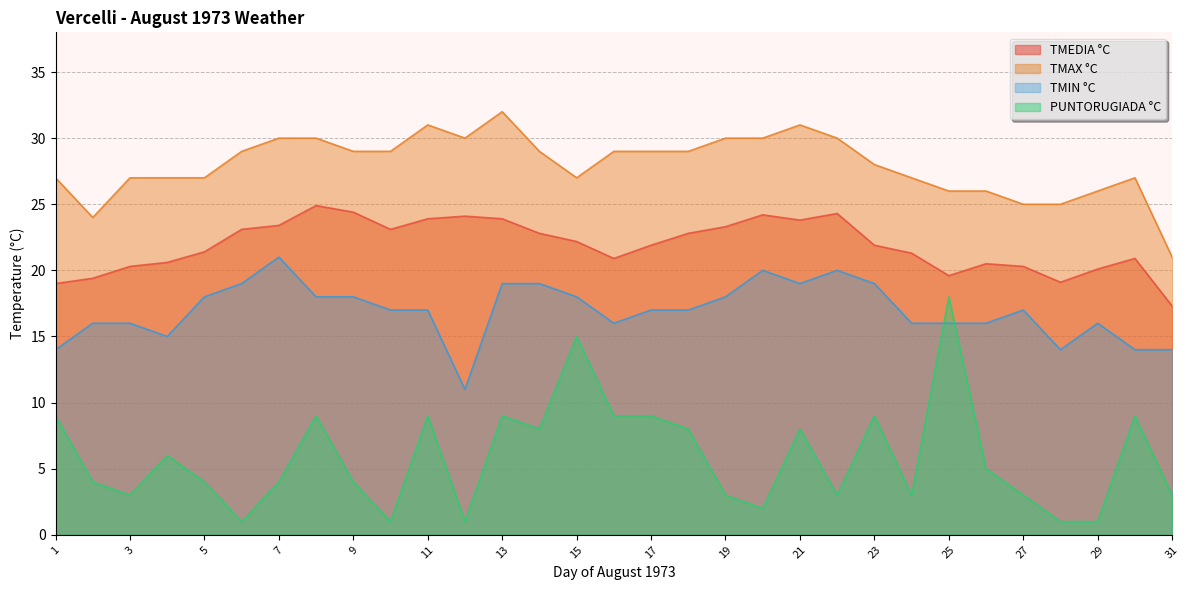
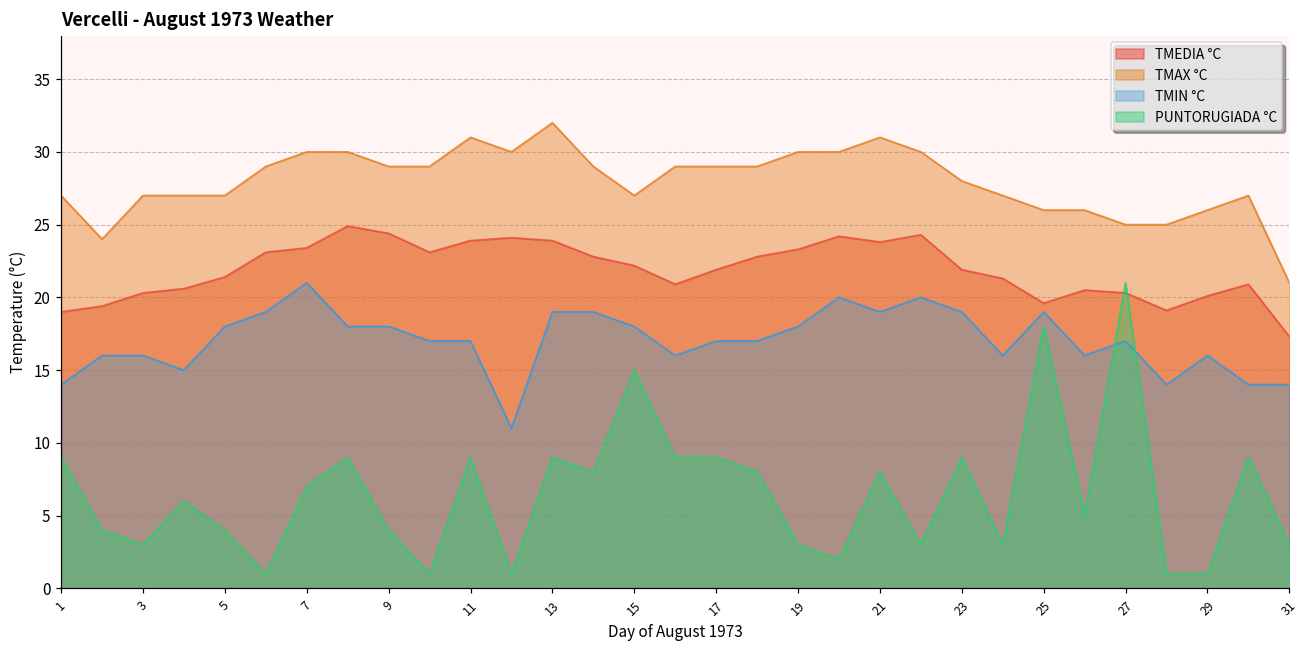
PUNTORUGIADA °C, 7: 4 -> 7
TMIN °C, 25: 16 -> 19
PUNTORUGIADA °C, 27: 3 -> 21
